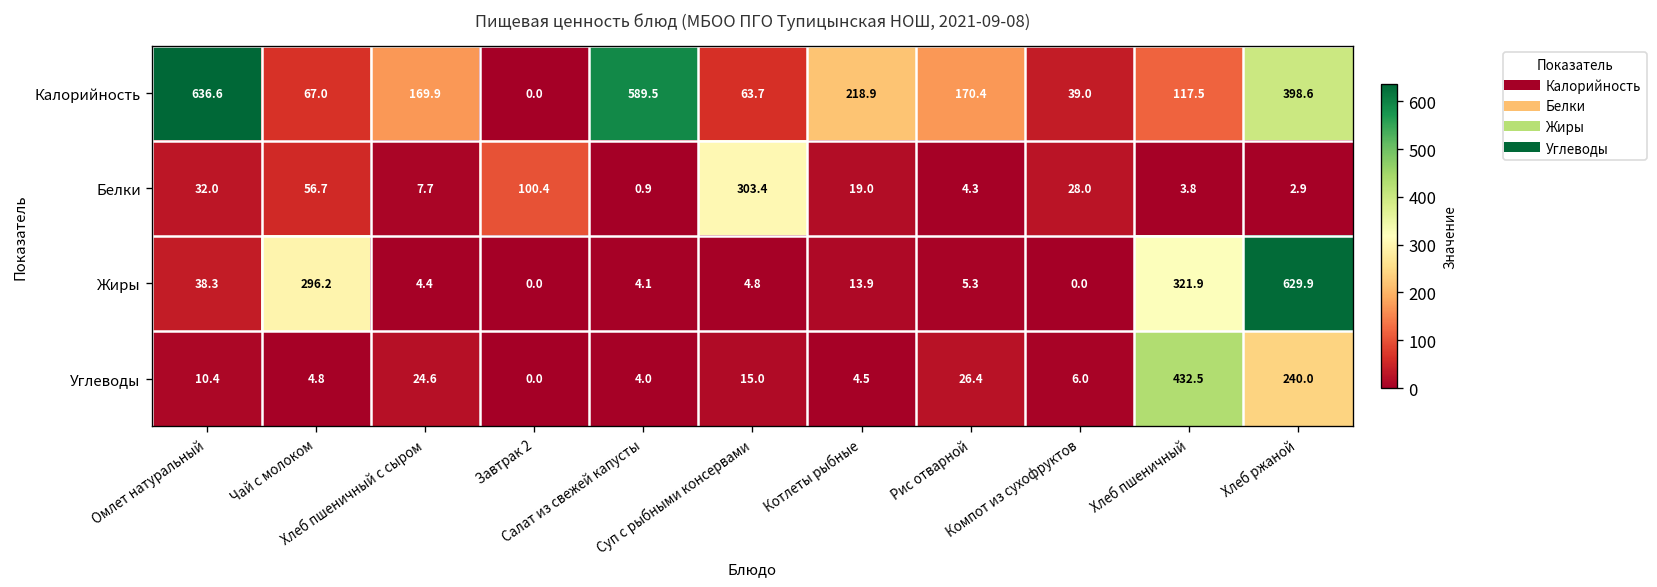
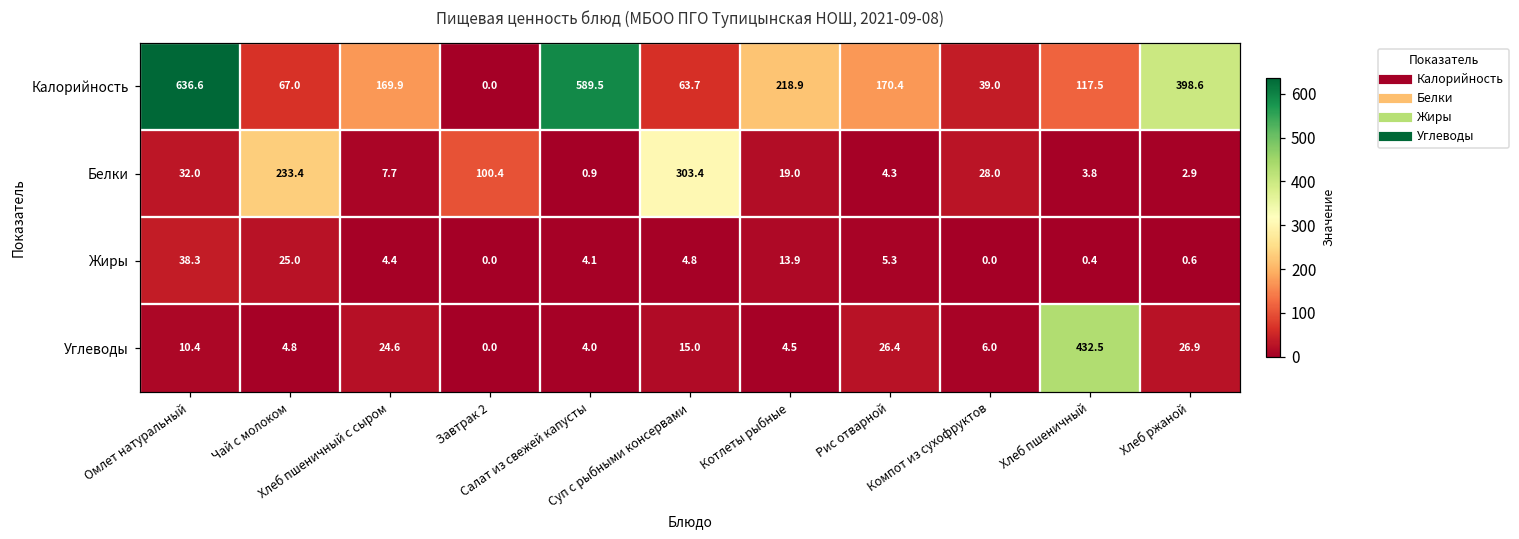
Белки, Чай с молоком: 56.7 -> 233.4
Жиры, Чай с молоком: 296.2 -> 25.0
Жиры, Хлеб пшеничный: 321.9 -> 0.4
Жиры, Хлеб ржаной: 629.9 -> 0.6
Углеводы, Хлеб ржаной: 240.0 -> 26.9
